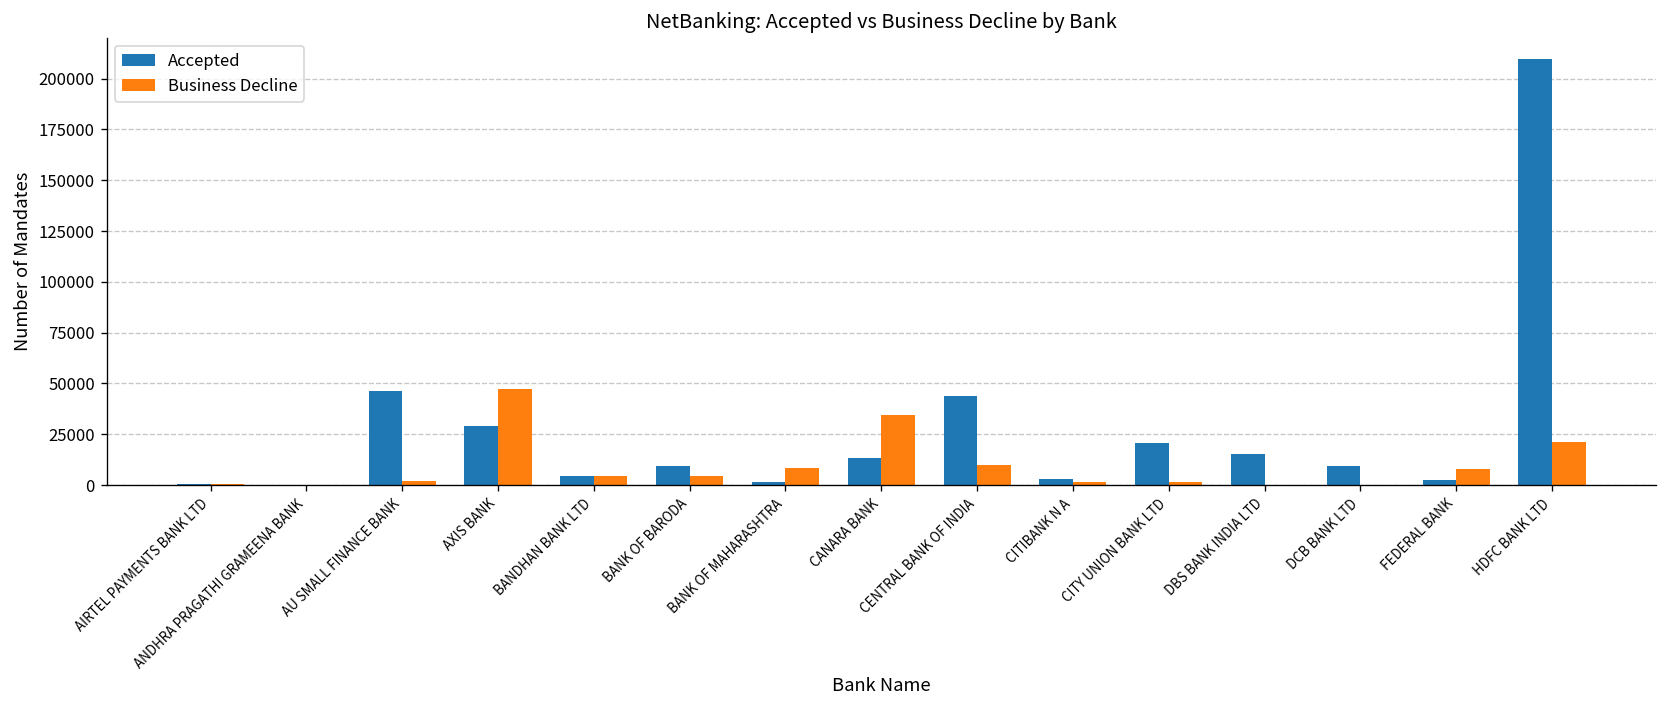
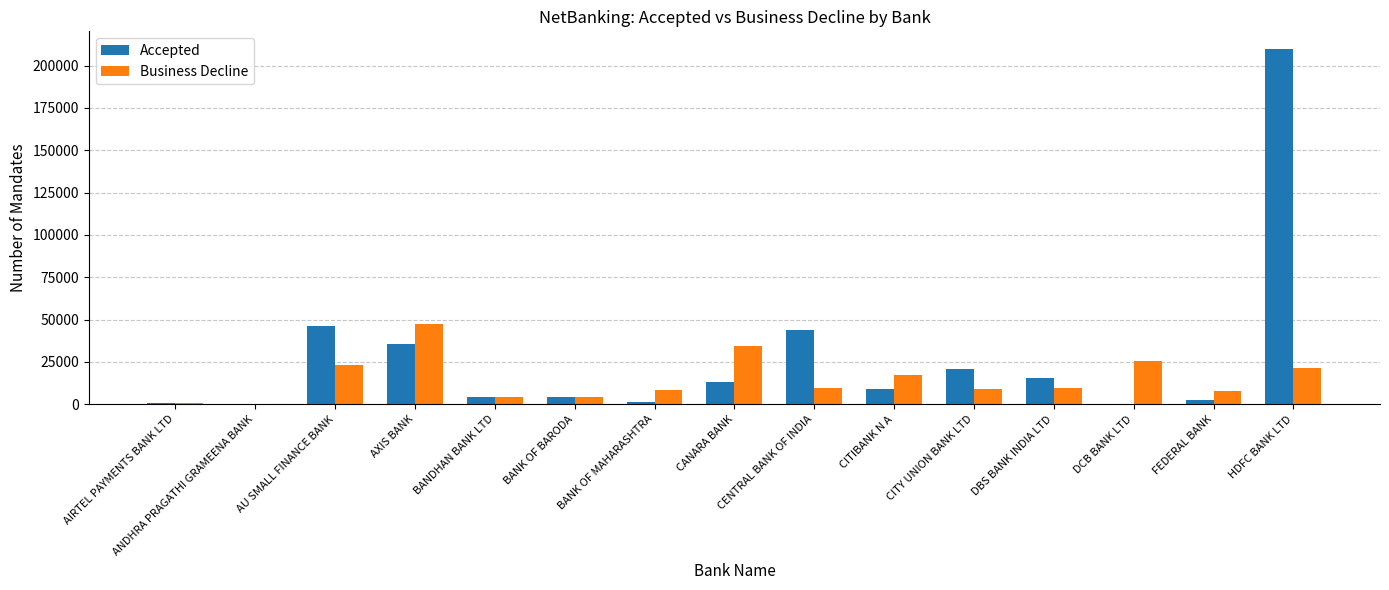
Business Decline, AU SMALL FINANCE BANK: 2000 -> 23000
Accepted, AXIS BANK: 29000 -> 36000
Accepted, BANK OF BARODA: 9000 -> 4000
Accepted, CITIBANK N A: 3000 -> 9000
Business Decline, CITIBANK N A: 2000 -> 17000
Business Decline, CITY UNION BANK LTD: 1000 -> 9000
Business Decline, DBS BANK INDIA LTD: 0 -> 10000
Accepted, DCB BANK LTD: 9000 -> 0
Business Decline, DCB BANK LTD: 0 -> 26000
